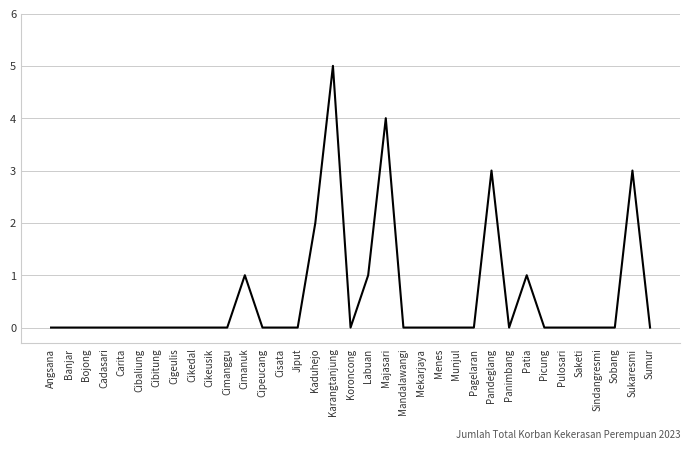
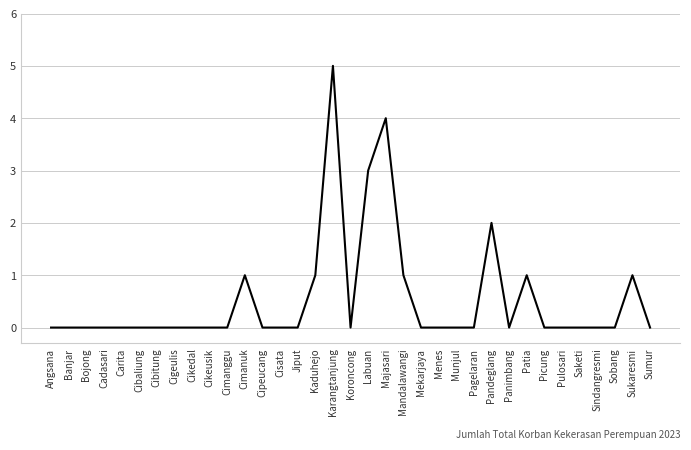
Kaduhejo: 2 -> 1
Labuan: 1 -> 3
Mandalawangi: 0 -> 1
Pandeglang: 3 -> 2
Sukaresmi: 3 -> 1
